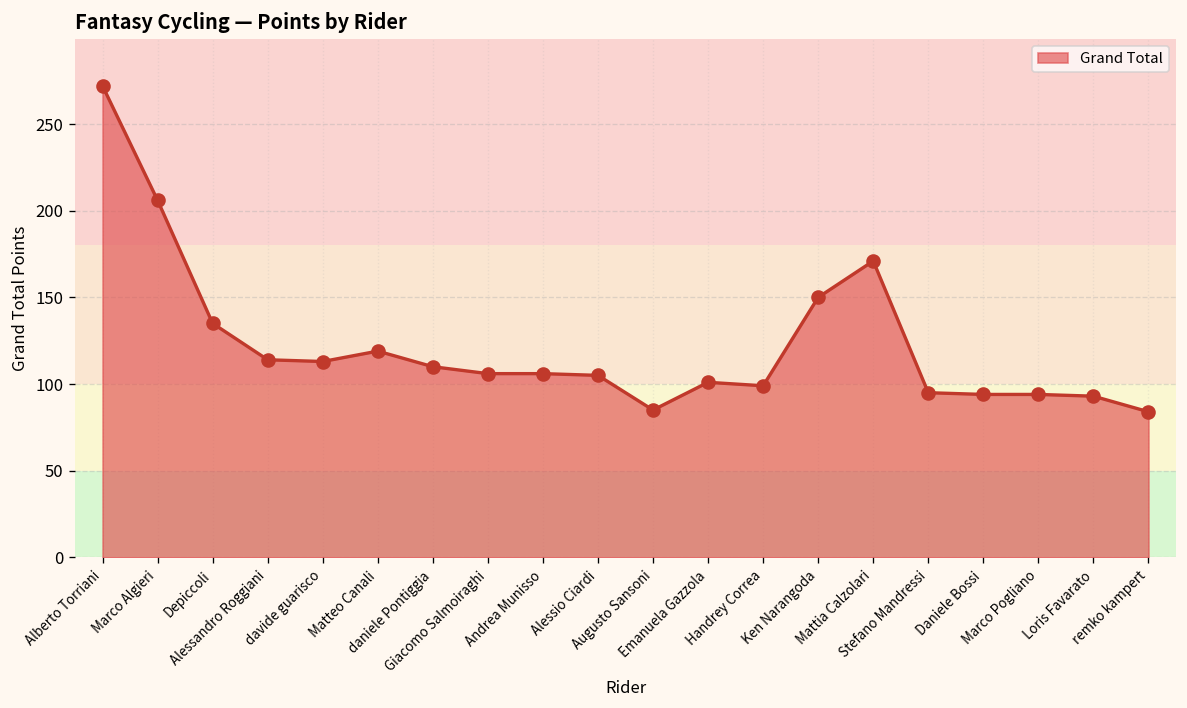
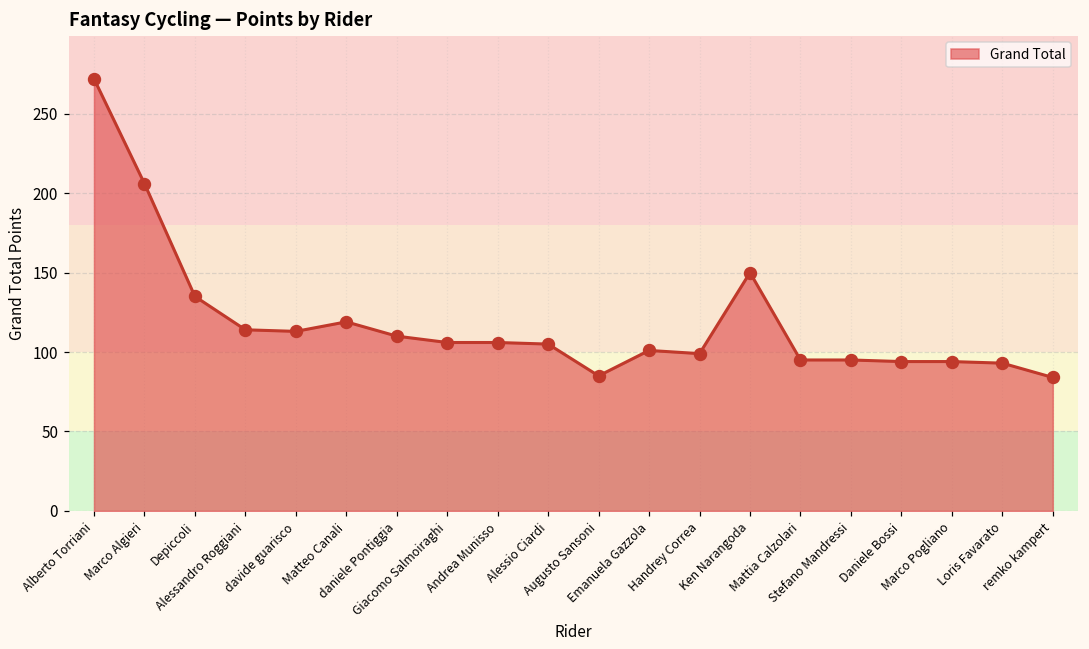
Mattia Calzolari: 171 -> 95
